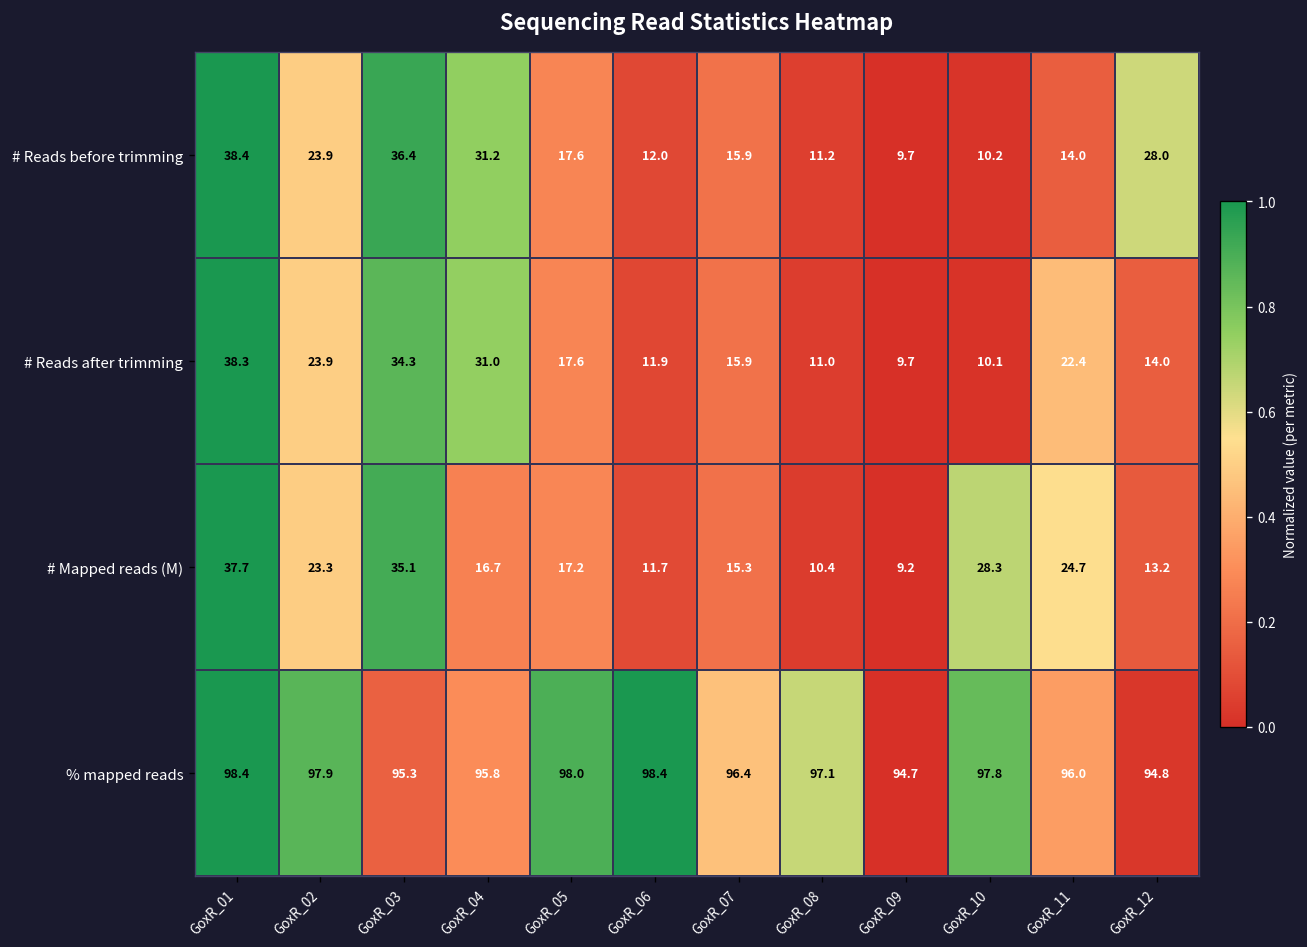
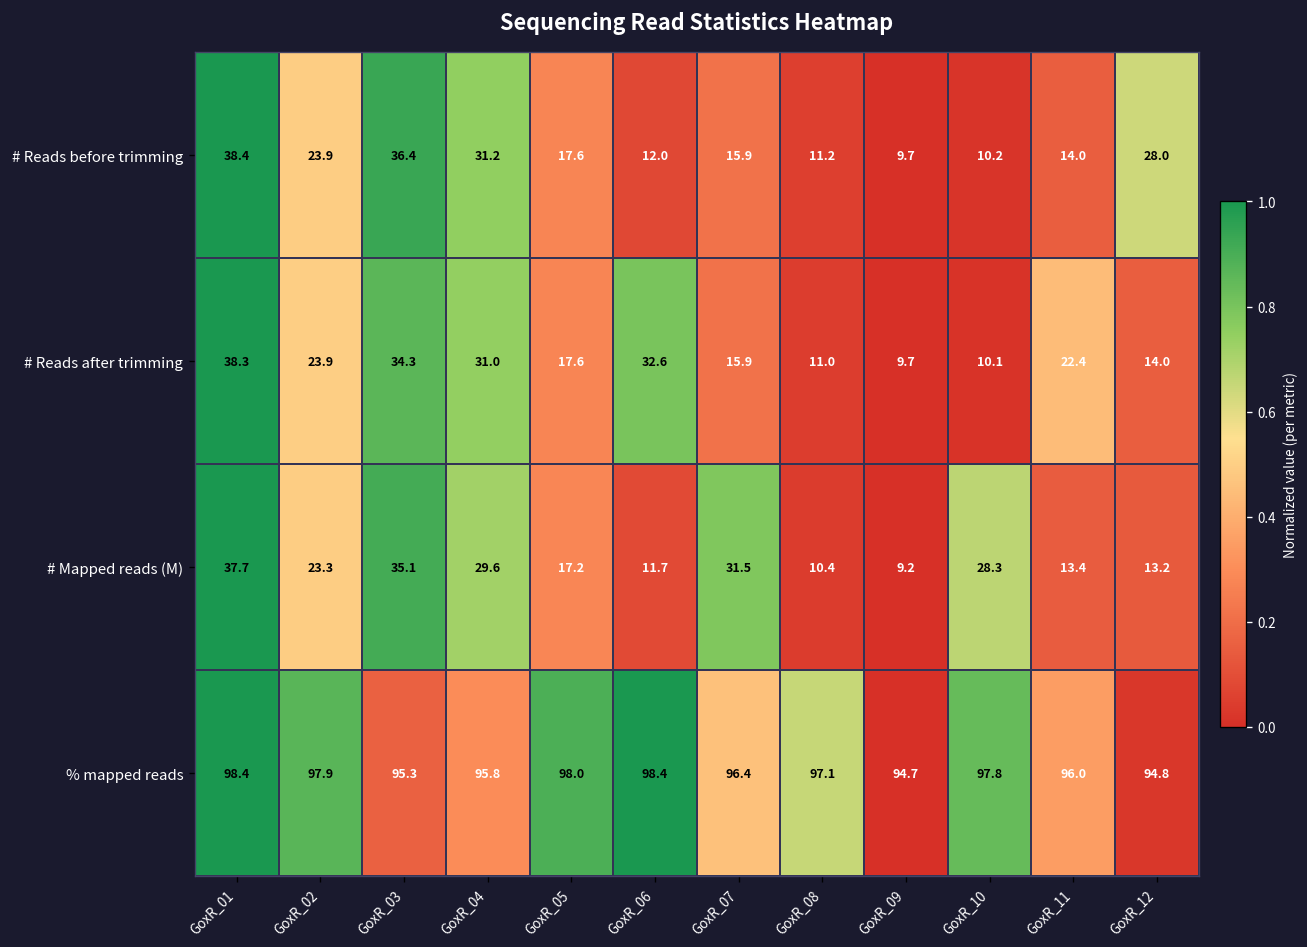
# Reads after trimming, GoxR_06: 11.9 -> 32.6
# Mapped reads (M), GoxR_04: 16.7 -> 29.6
# Mapped reads (M), GoxR_07: 15.3 -> 31.5
# Mapped reads (M), GoxR_11: 24.7 -> 13.4
